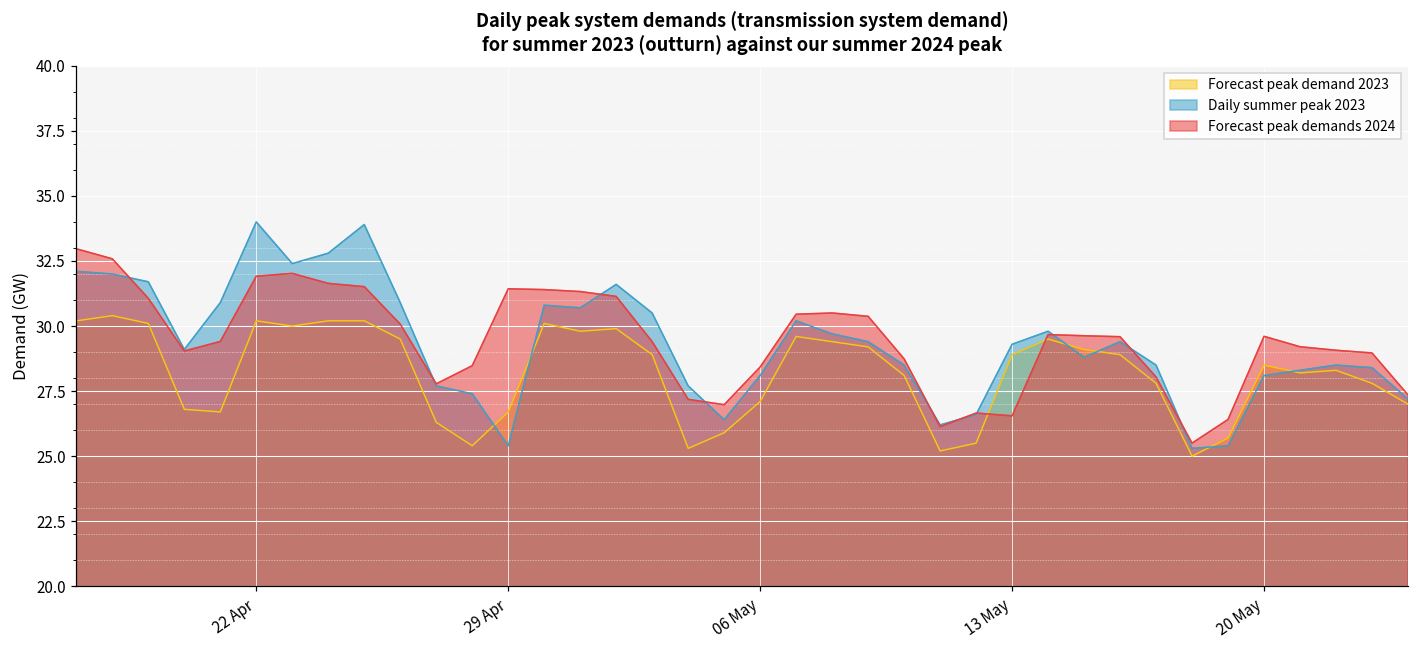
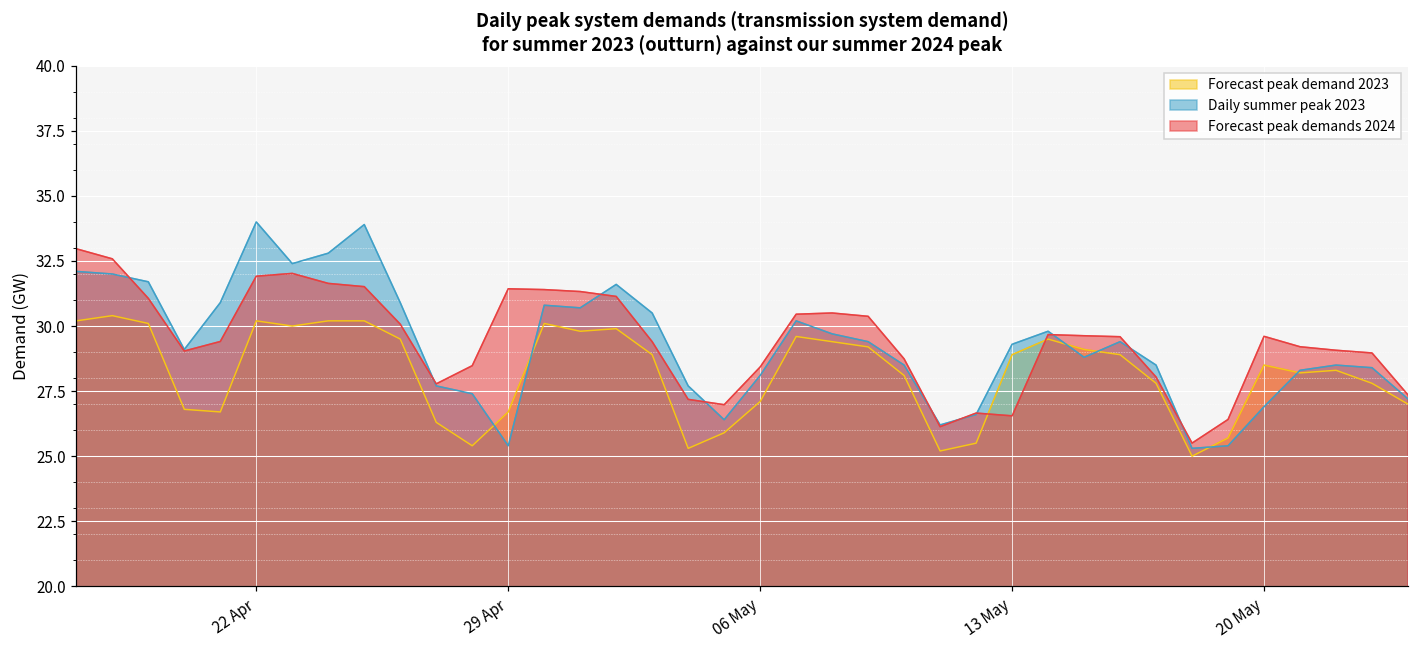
Daily summer peak 2023, 20 May: 28.1 -> 26.9
